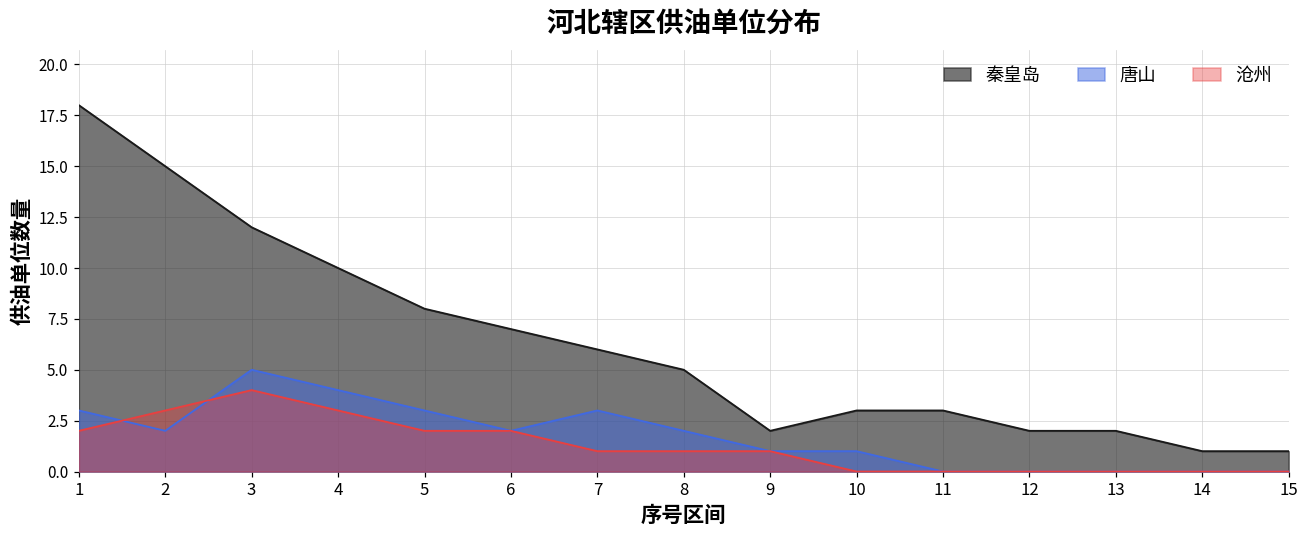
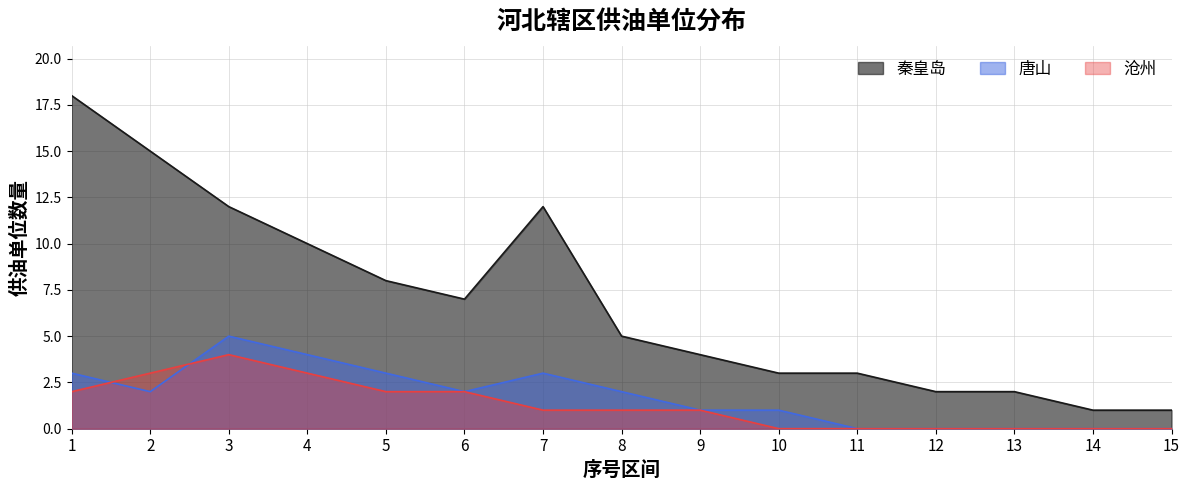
秦皇岛, 7: 6 -> 12
秦皇岛, 9: 2 -> 4
